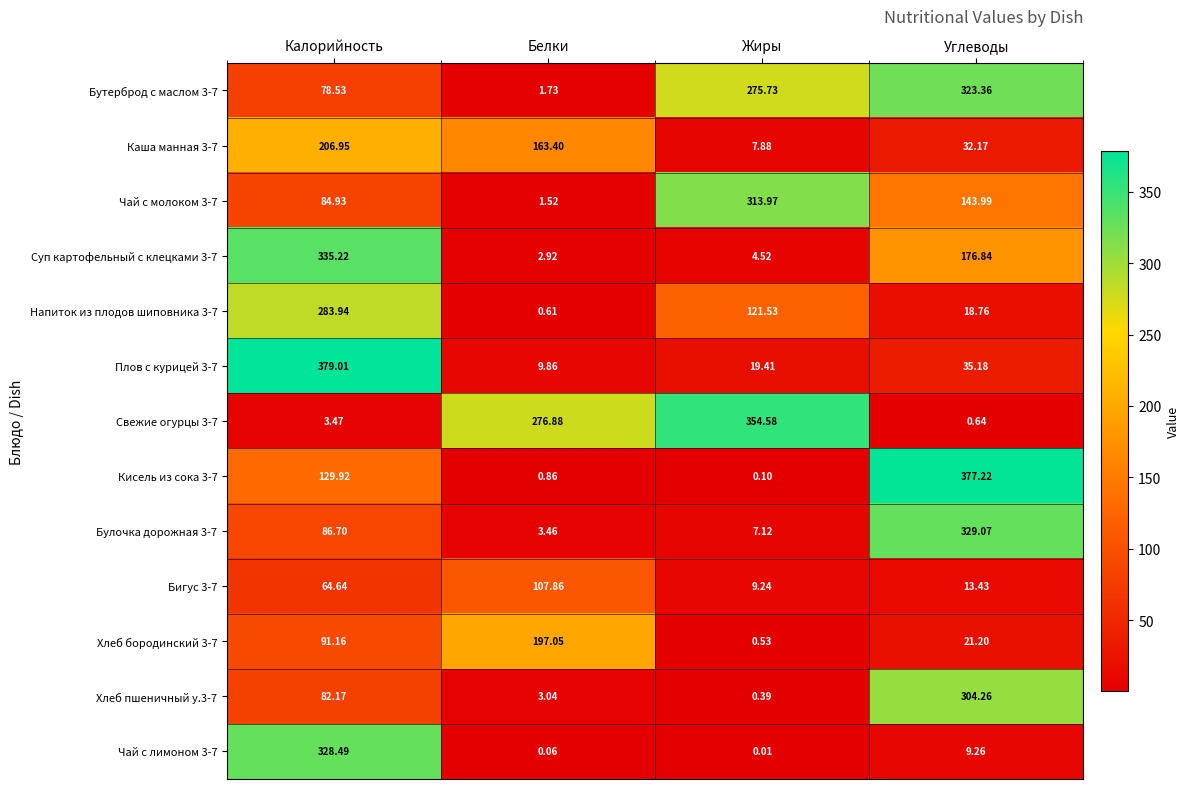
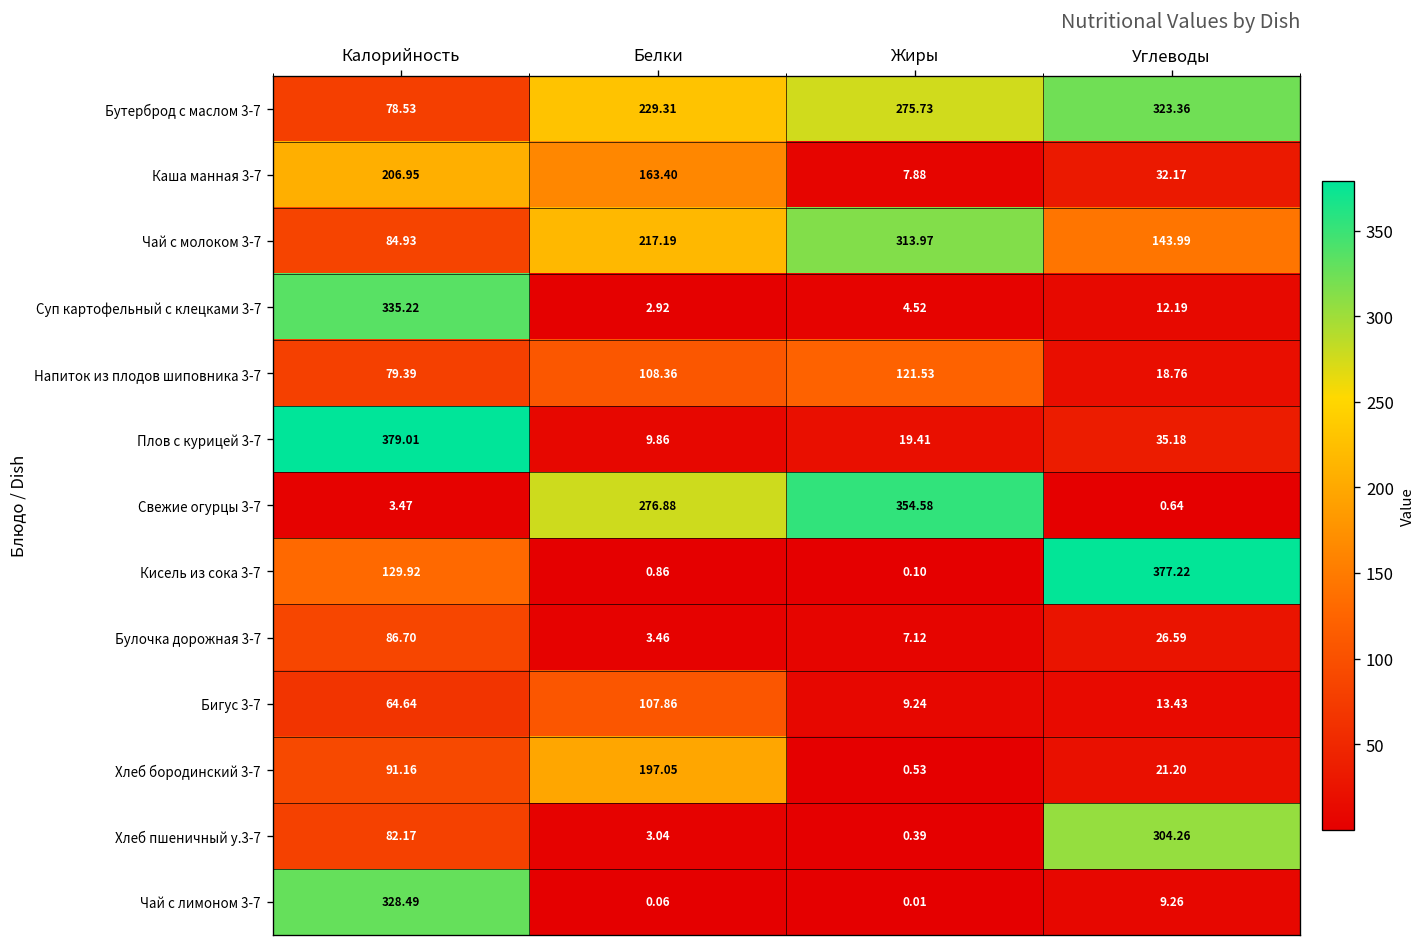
Бутерброд с маслом 3-7, Белки: 1.73 -> 229.31
Чай с молоком 3-7, Белки: 1.52 -> 217.19
Суп картофельный с клецками 3-7, Углеводы: 176.84 -> 12.19
Напиток из плодов шиповника 3-7, Калорийность: 283.94 -> 79.39
Напиток из плодов шиповника 3-7, Белки: 0.61 -> 108.36
Булочка дорожная 3-7, Углеводы: 329.07 -> 26.59
